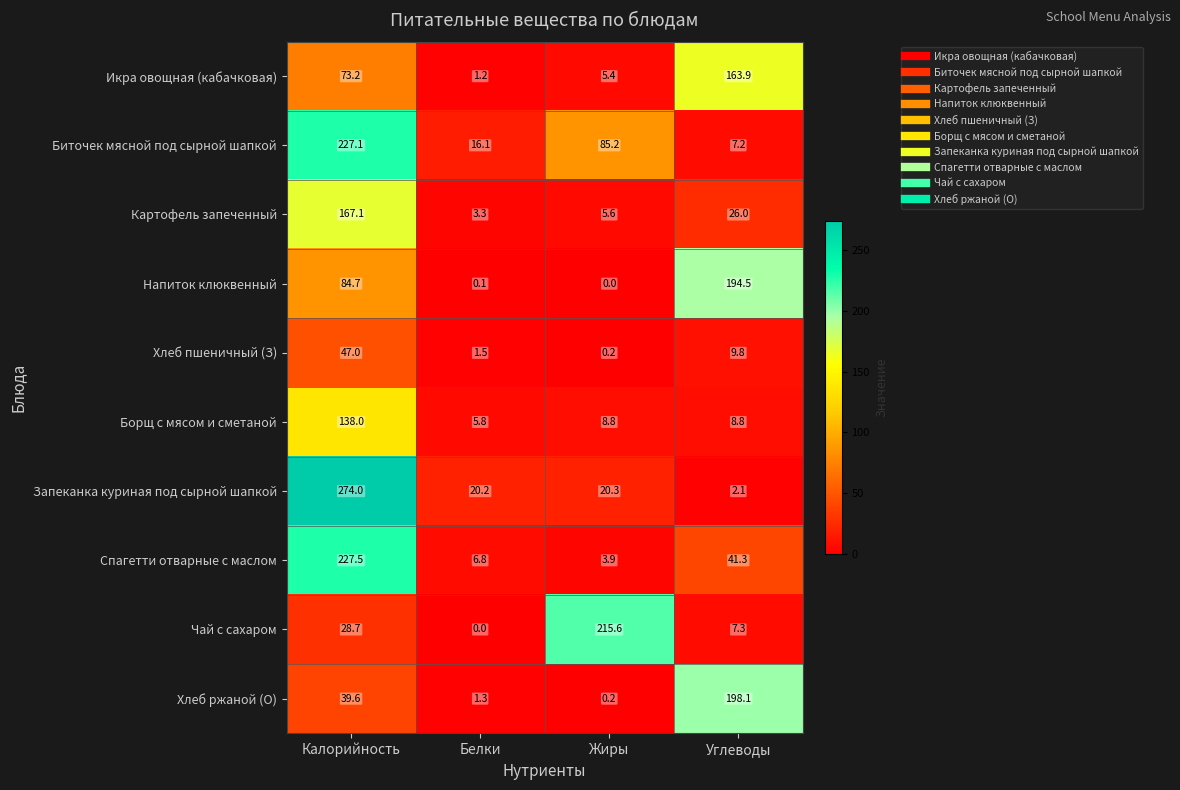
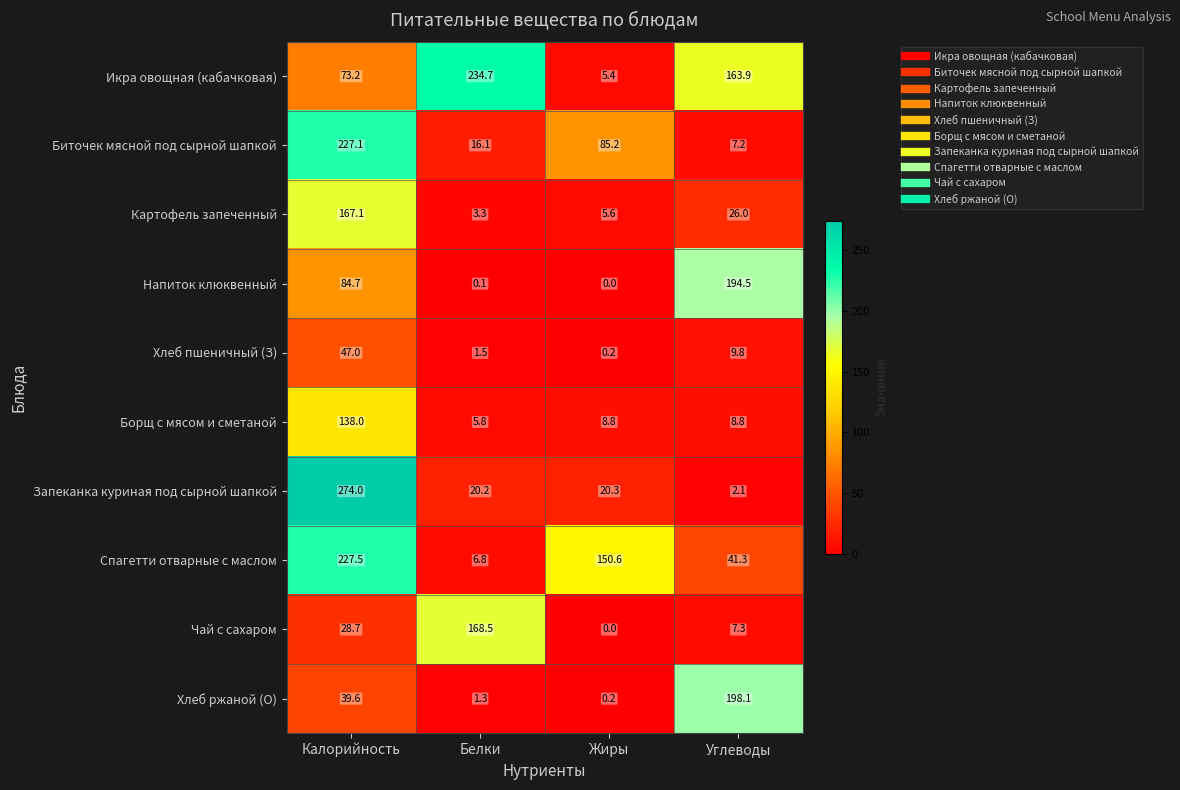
Икра овощная (кабачковая), Белки: 1.2 -> 234.7
Спагетти отварные с маслом, Жиры: 3.9 -> 150.6
Чай с сахаром, Белки: 0.0 -> 168.5
Чай с сахаром, Жиры: 215.6 -> 0.0
